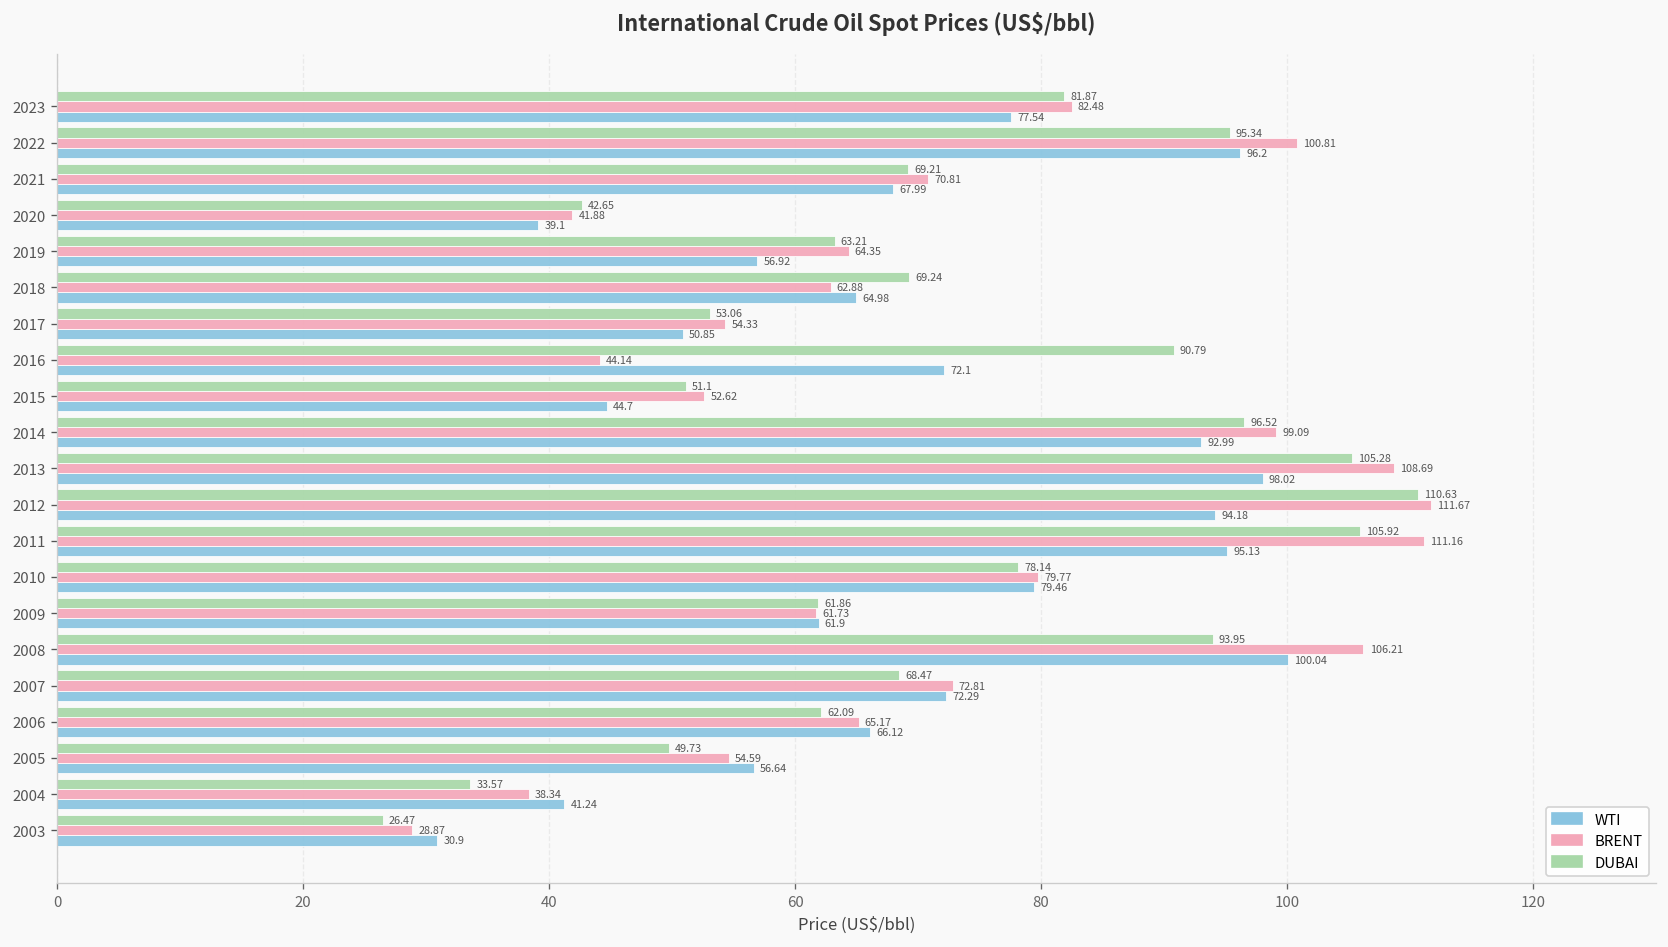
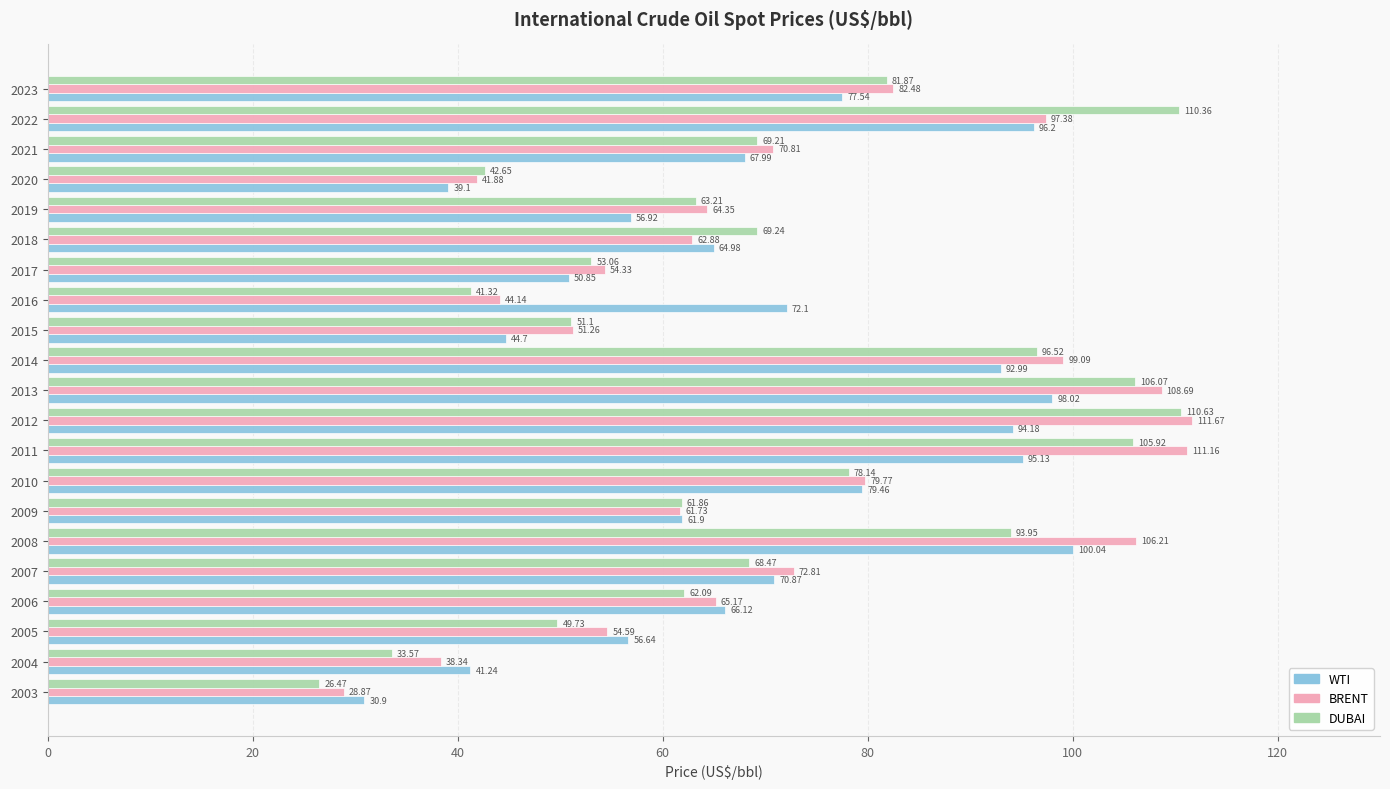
DUBAI, 2022: 95.34 -> 110.36
BRENT, 2022: 100.81 -> 97.38
DUBAI, 2016: 90.79 -> 41.32
BRENT, 2015: 52.62 -> 51.26
DUBAI, 2013: 105.28 -> 106.07
WTI, 2007: 72.29 -> 70.87
